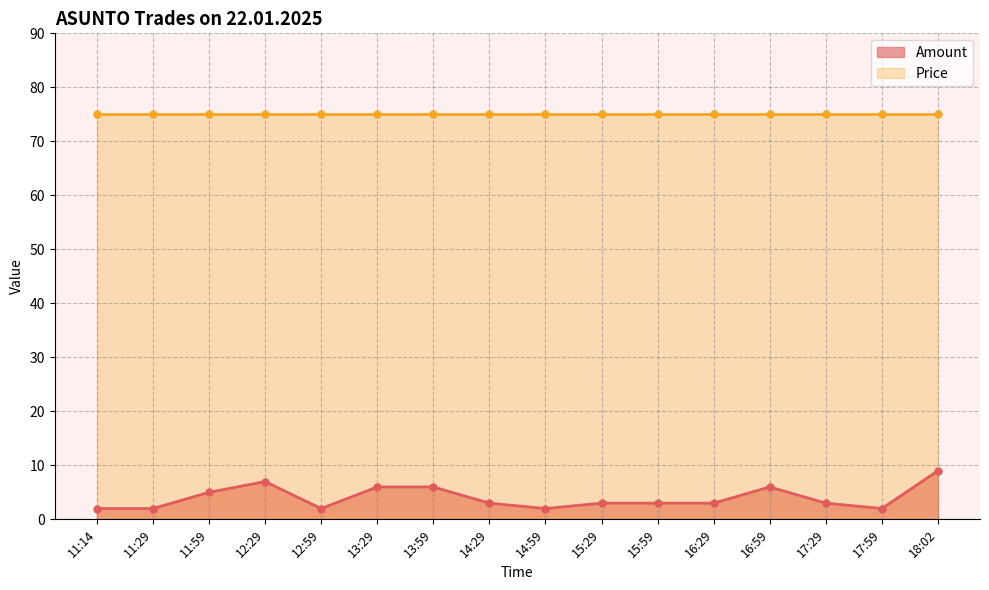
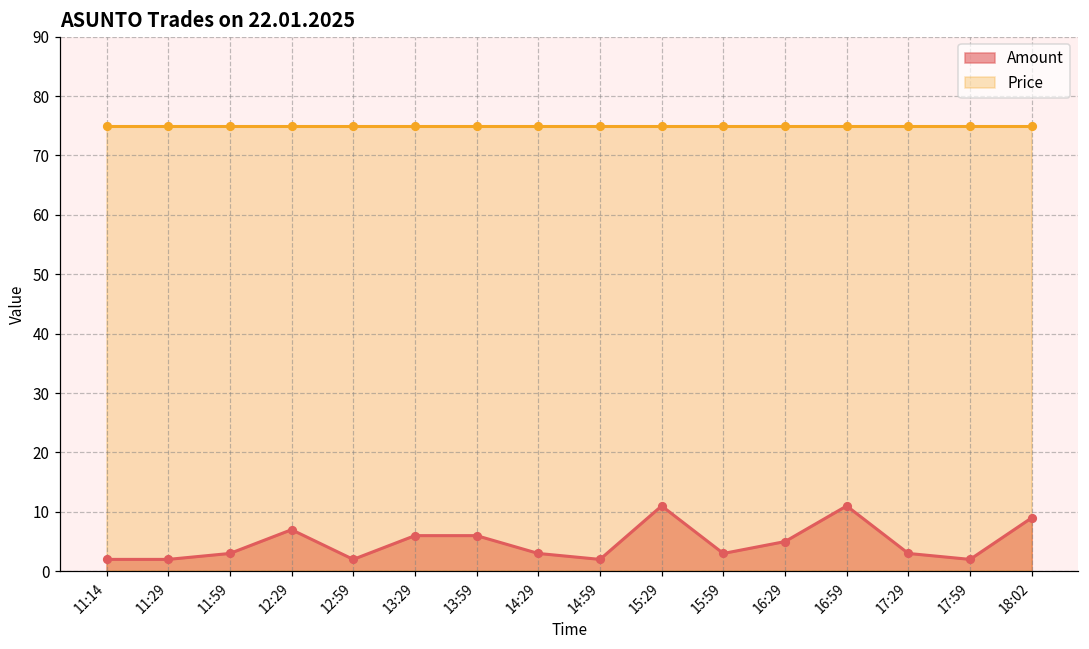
Amount, 11:59: 5 -> 3
Amount, 15:29: 3 -> 11
Amount, 16:29: 3 -> 5
Amount, 16:59: 6 -> 11
